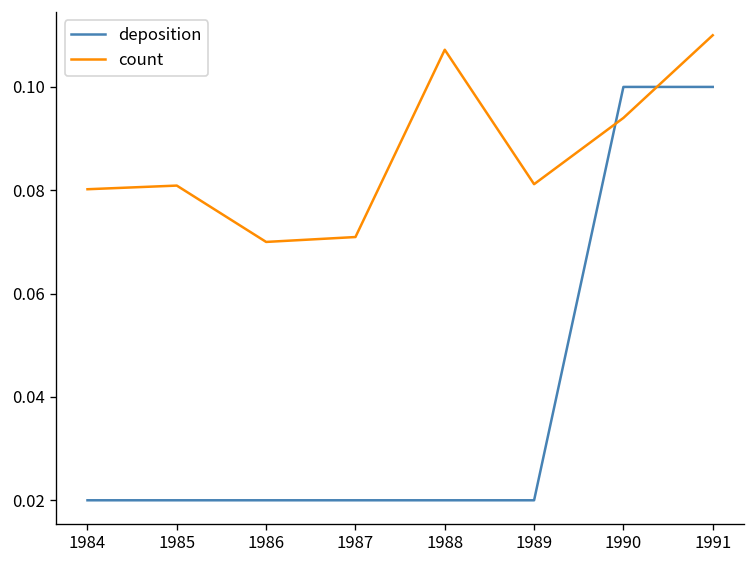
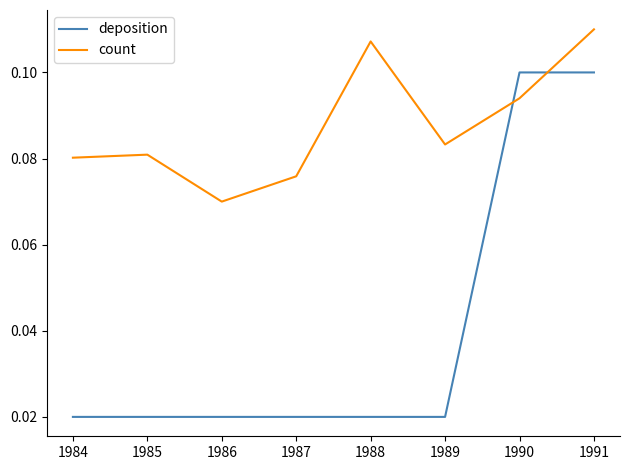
count, 1987: 0.071 -> 0.076
count, 1989: 0.081 -> 0.083
